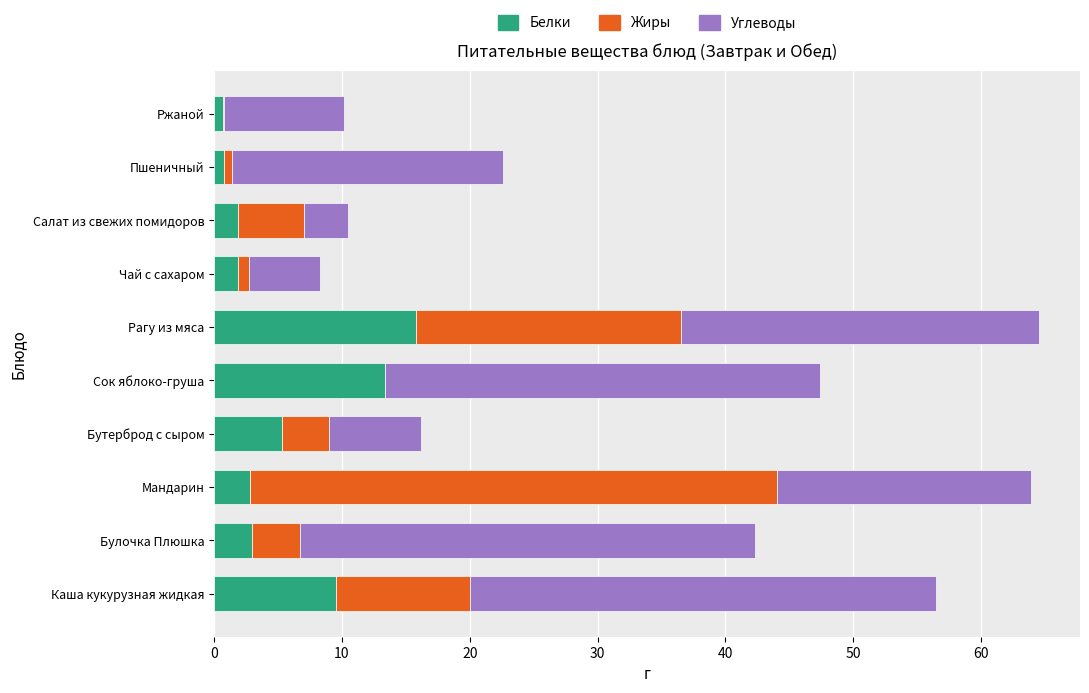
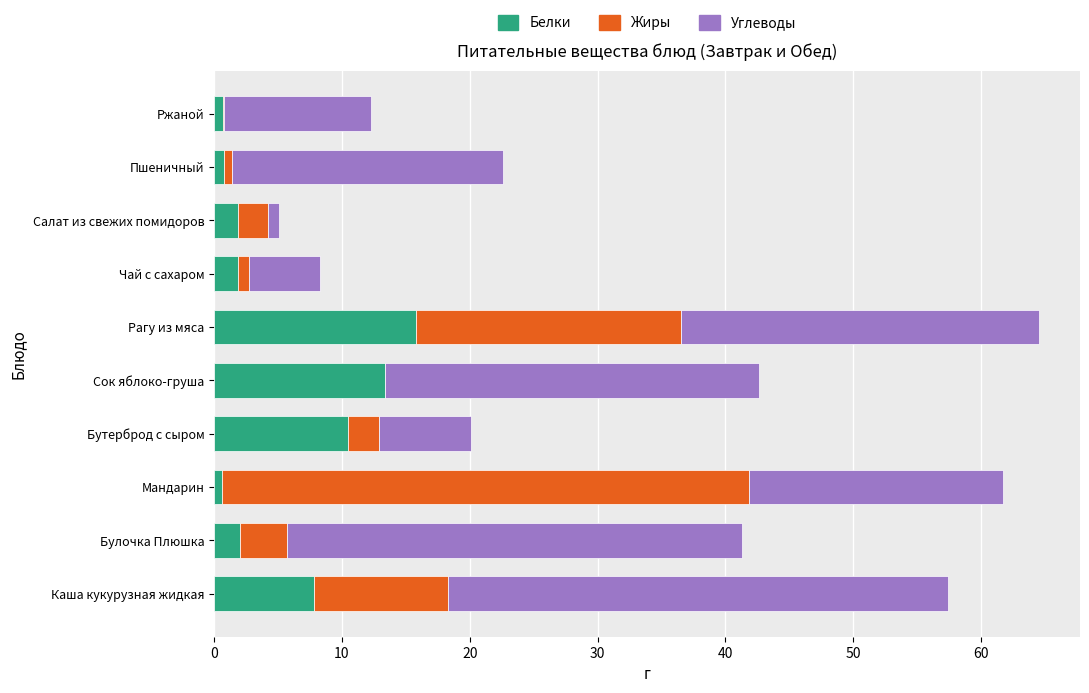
Углеводы, Ржаной: 9.4 -> 11.5
Жиры, Салат из свежих помидоров: 5.1 -> 2.3
Углеводы, Салат из свежих помидоров: 3.5 -> 0.9
Углеводы, Сок яблоко-груша: 34.0 -> 29.2
Белки, Бутерброд с сыром: 5.3 -> 10.5
Жиры, Бутерброд с сыром: 3.7 -> 2.4
Белки, Мандарин: 2.8 -> 0.6
Белки, Булочка Плюшка: 3 -> 2
Белки, Каша кукурузная жидкая: 9.5 -> 7.8
Углеводы, Каша кукурузная жидкая: 36.5 -> 39.1
